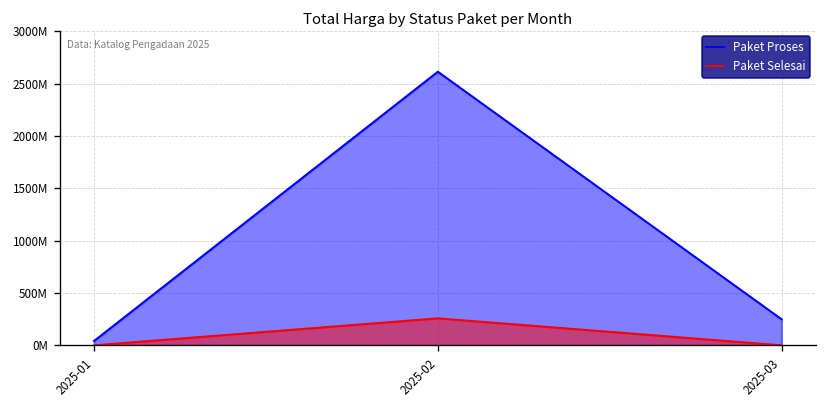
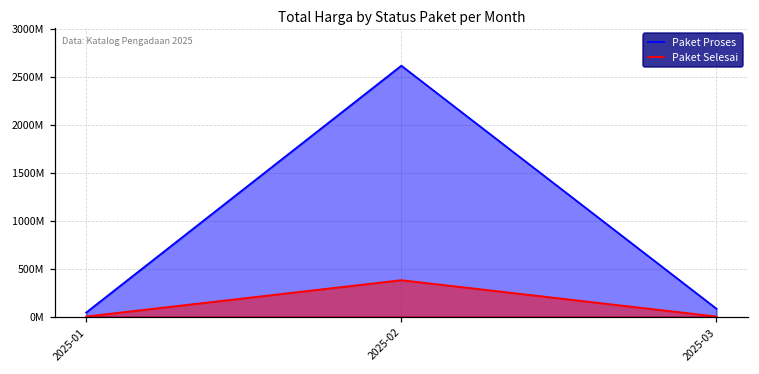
Paket Selesai, 2025-02: 300000000 -> 400000000
Paket Proses, 2025-03: 200000000 -> 100000000
